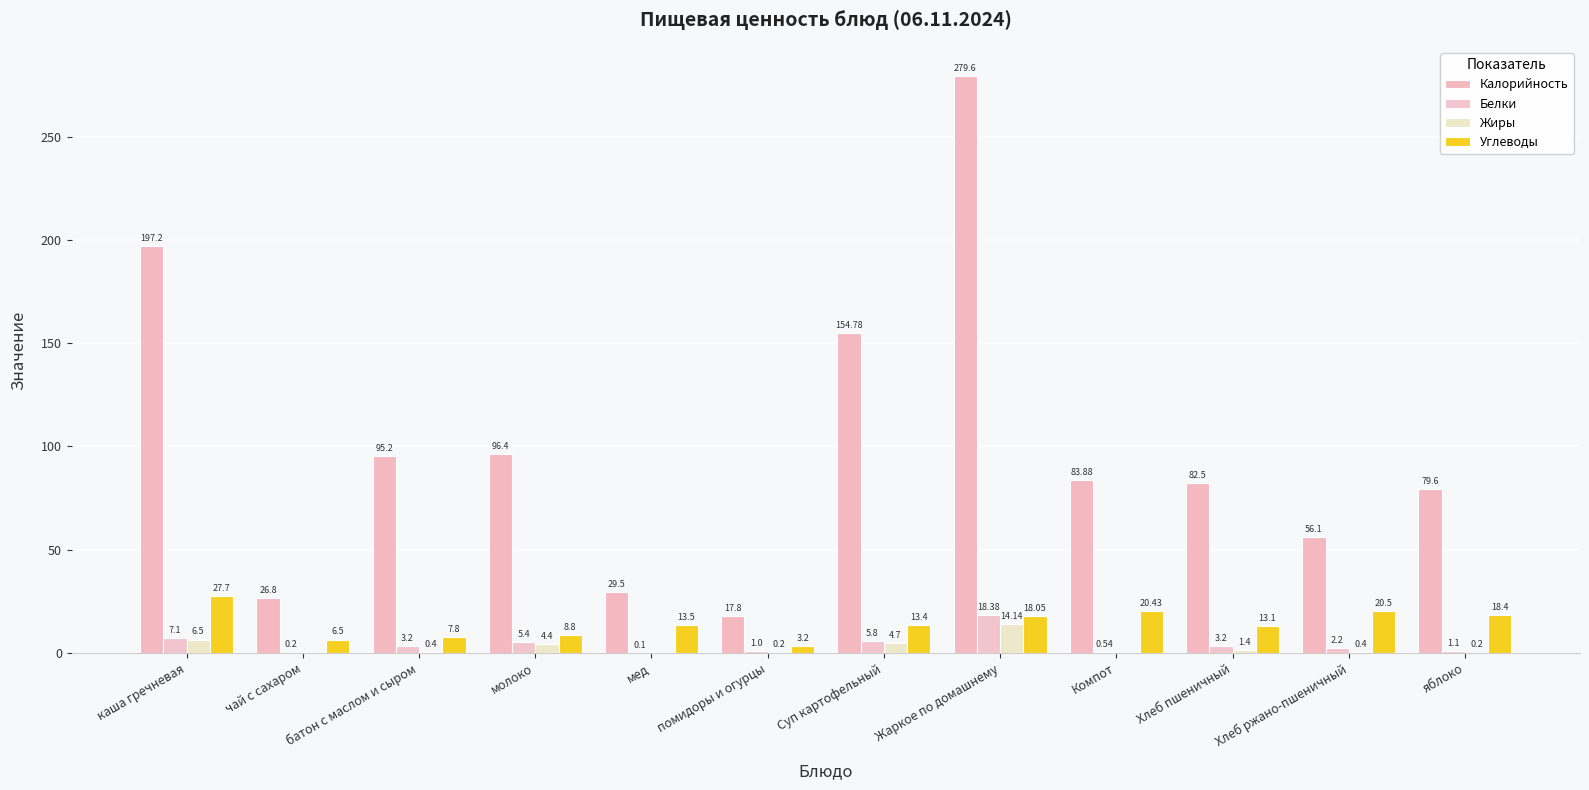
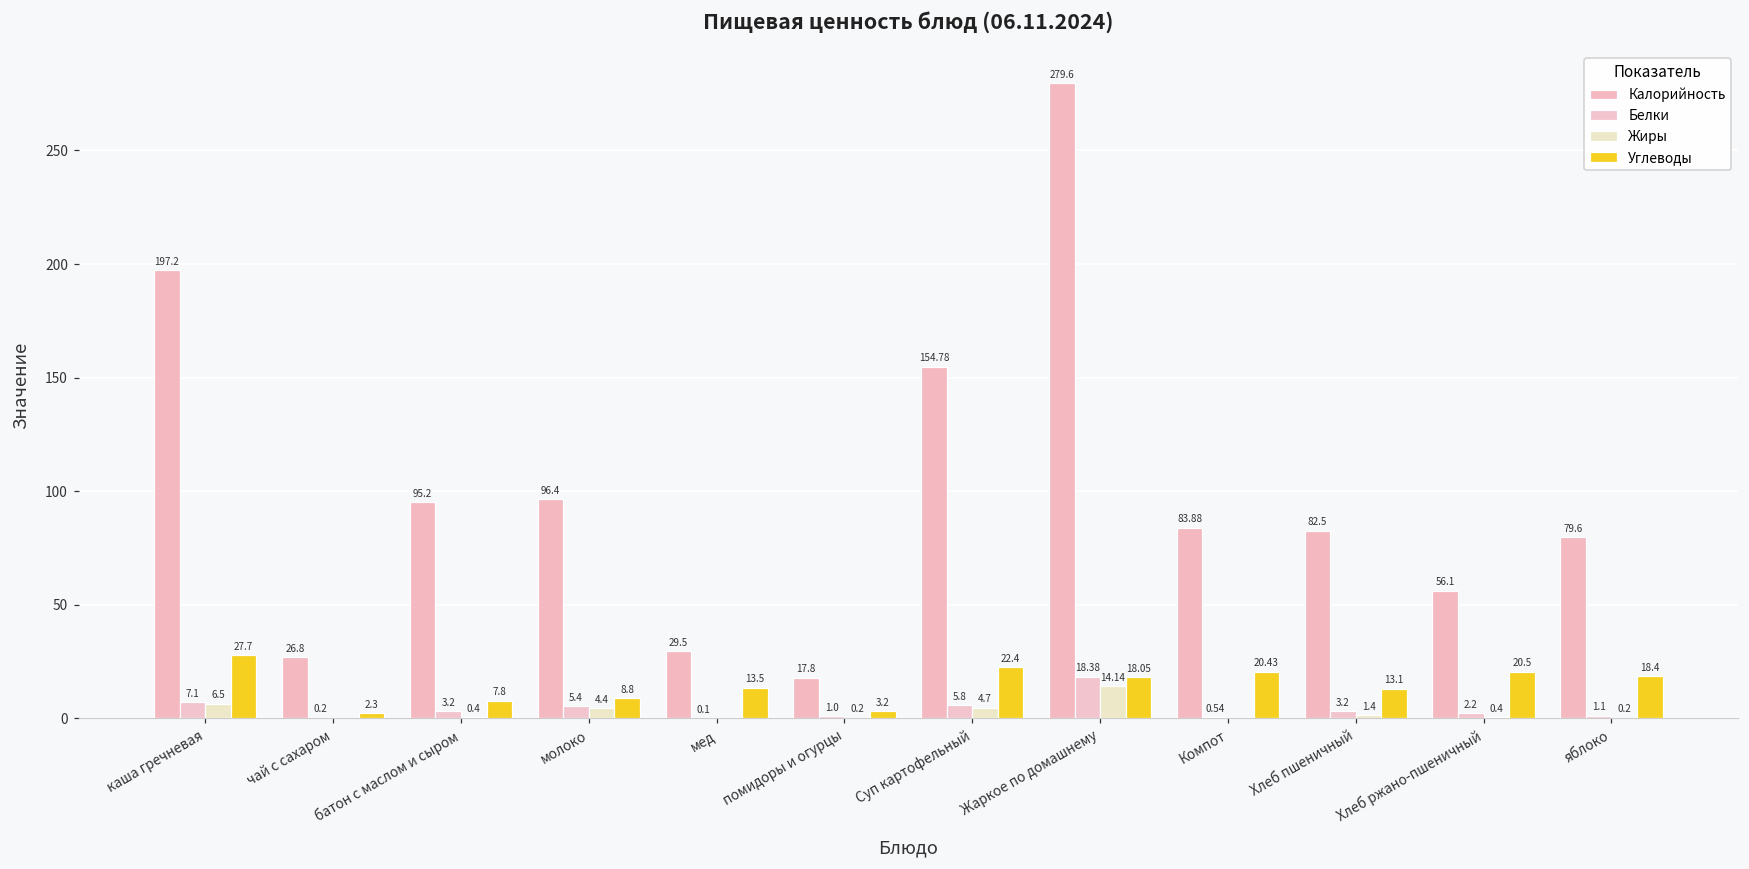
Углеводы, чай с сахаром: 6.5 -> 2.3
Углеводы, Суп картофельный: 13.4 -> 22.4
